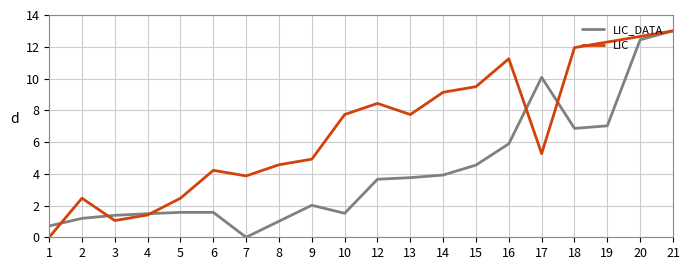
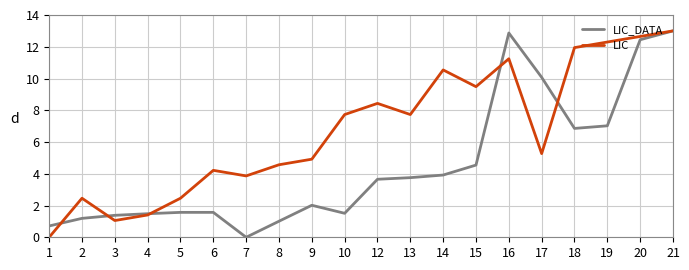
LIC, 14: 9.1 -> 10.5
LIC_DATA, 16: 5.9 -> 12.9
